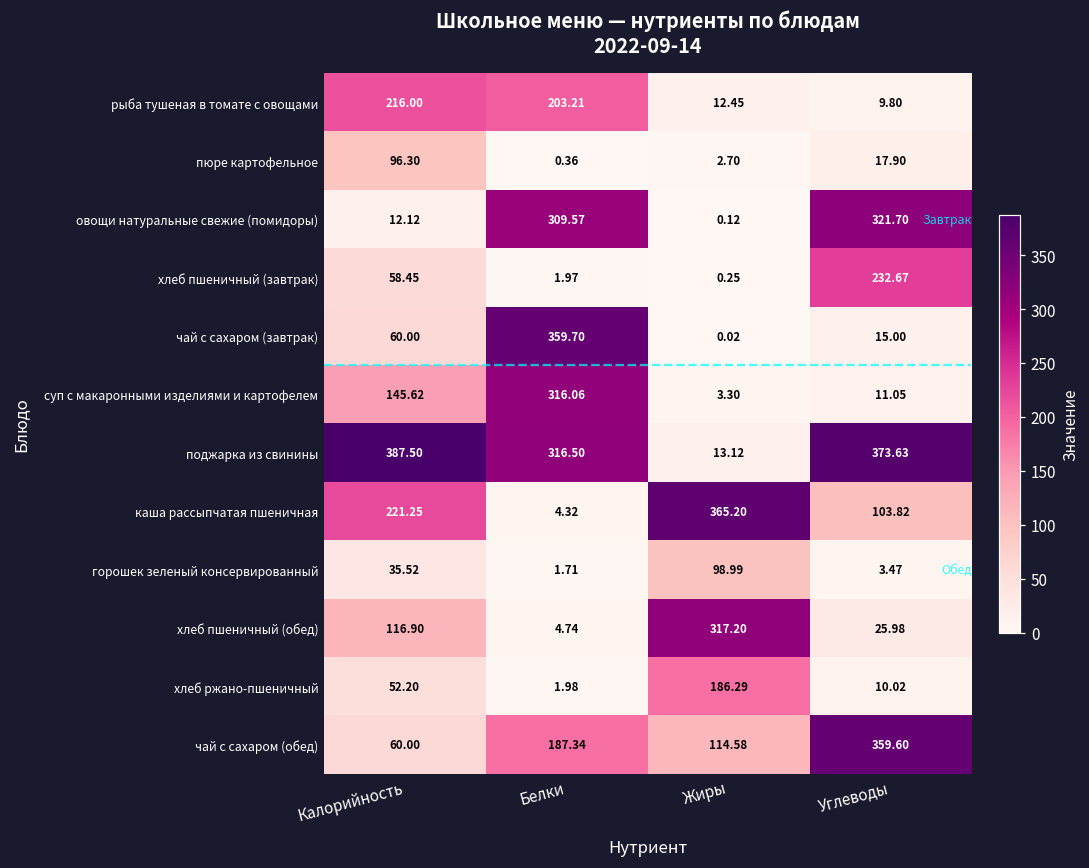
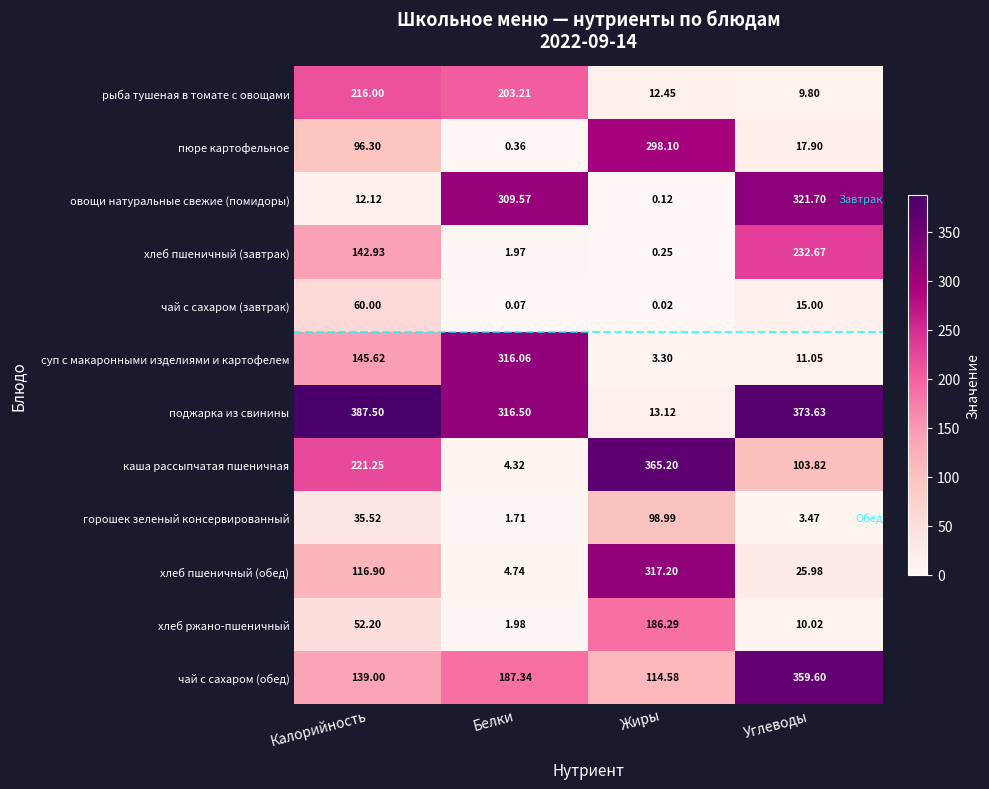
пюре картофельное, Жиры: 2.70 -> 298.10
хлеб пшеничный (завтрак), Калорийность: 58.45 -> 142.93
чай с сахаром (завтрак), Белки: 359.70 -> 0.07
чай с сахаром (обед), Калорийность: 60.00 -> 139.00
